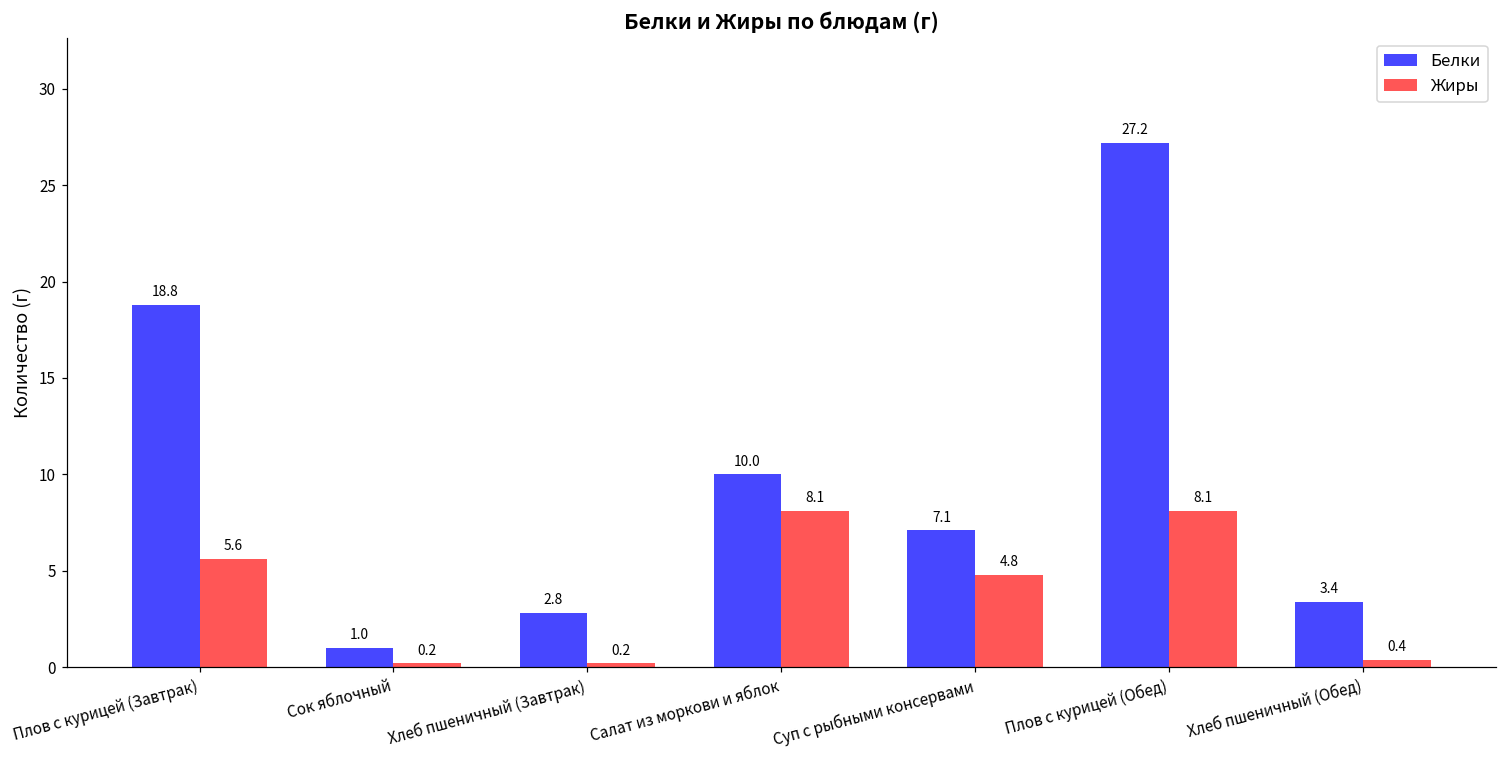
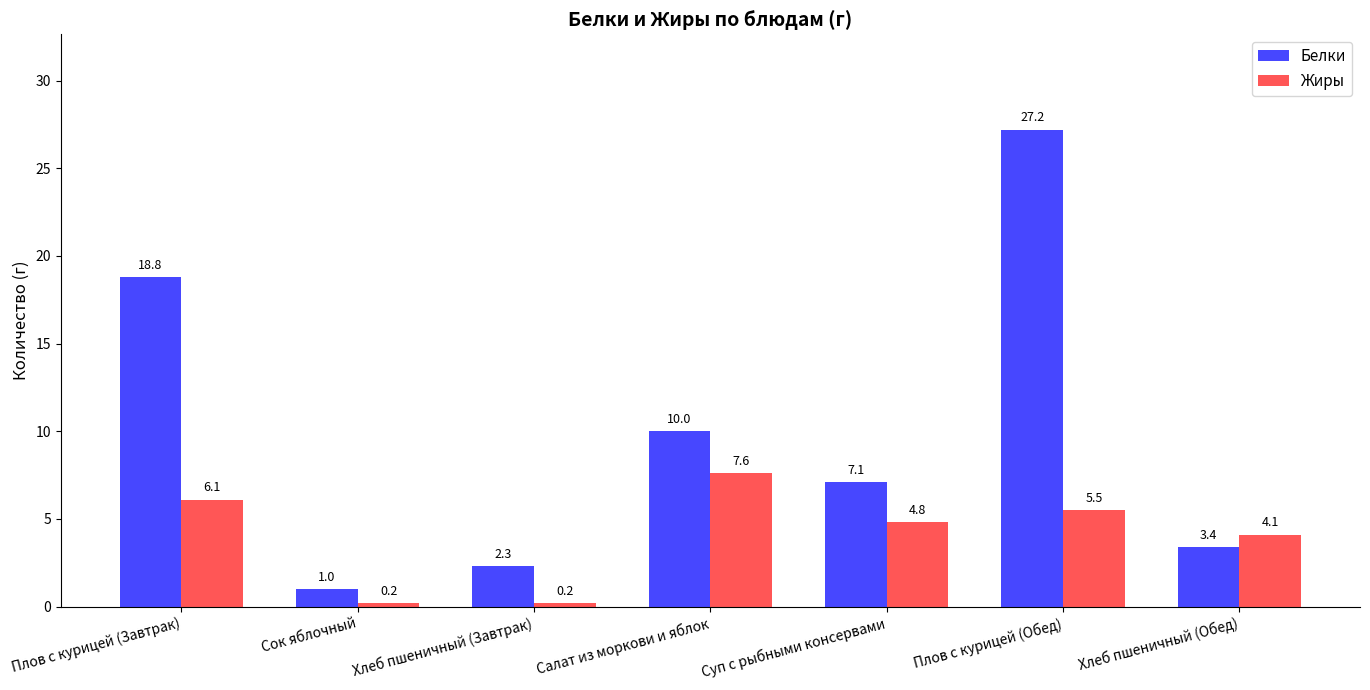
Жиры, Плов с курицей (Завтрак): 5.6 -> 6.1
Белки, Хлеб пшеничный (Завтрак): 2.8 -> 2.3
Жиры, Салат из моркови и яблок: 8.1 -> 7.6
Жиры, Плов с курицей (Обед): 8.1 -> 5.5
Жиры, Хлеб пшеничный (Обед): 0.4 -> 4.1
